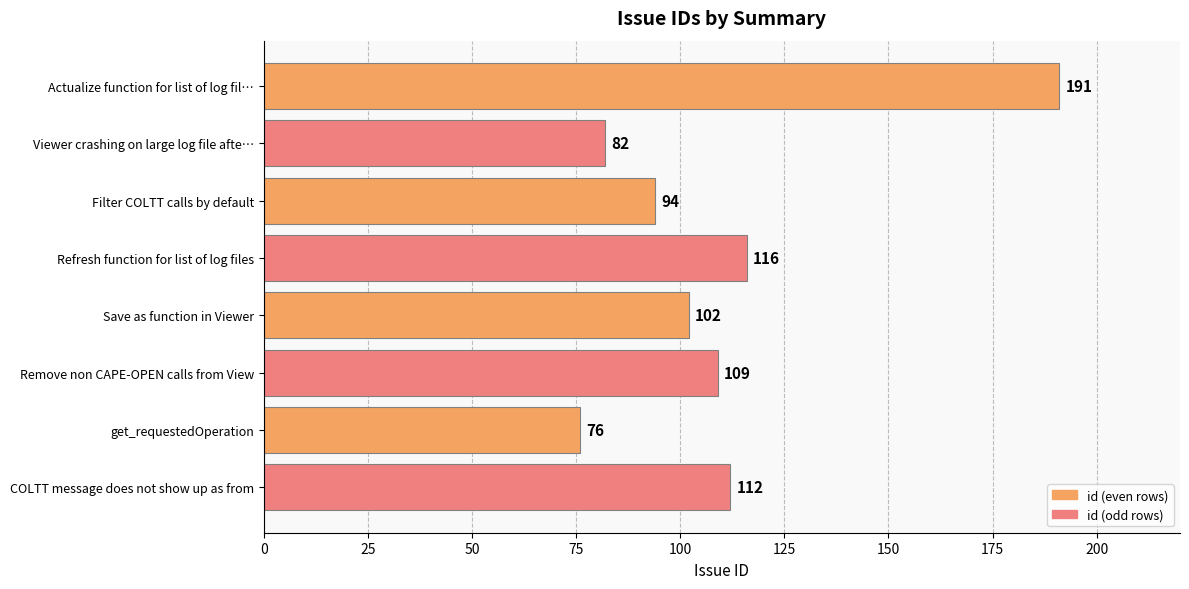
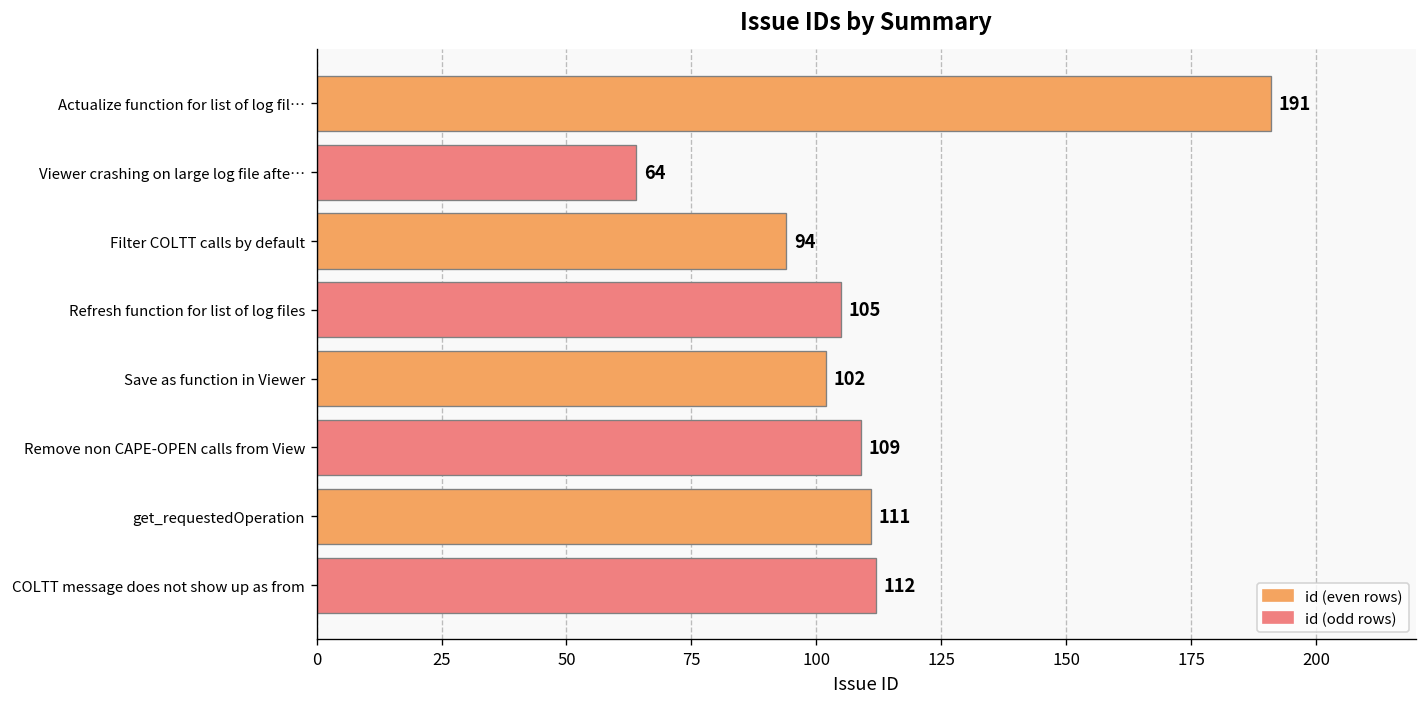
Viewer crashing on large log file afte…: 82 -> 64
Refresh function for list of log files: 116 -> 105
get_requestedOperation: 76 -> 111
